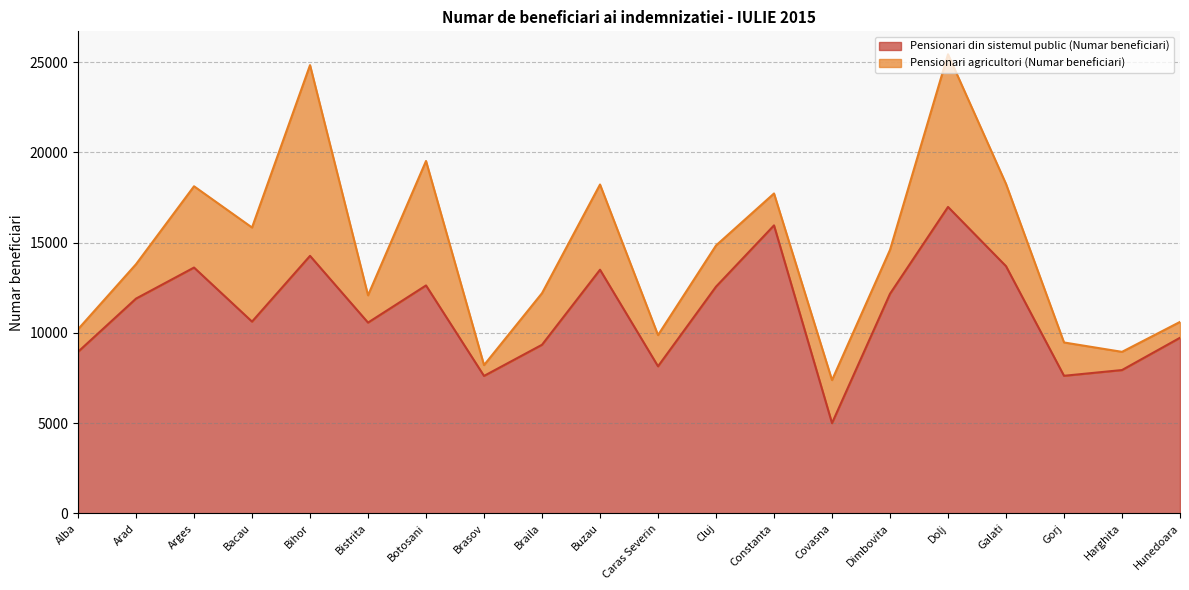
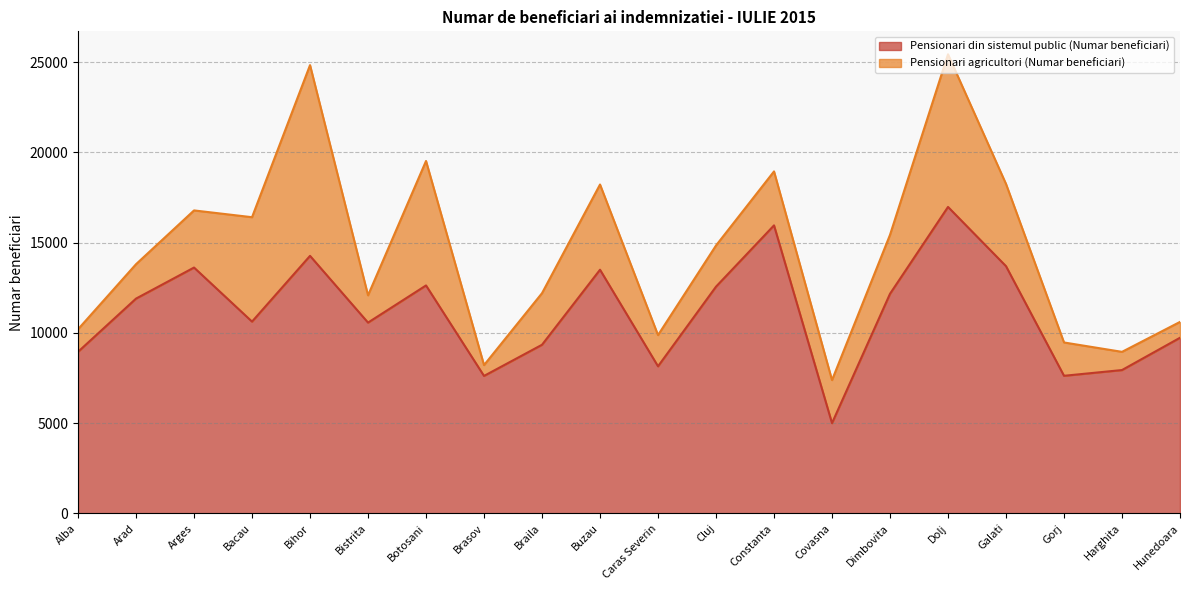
Pensionari agricultori (Numar beneficiari), Arges: 4500 -> 3200
Pensionari agricultori (Numar beneficiari), Bacau: 5200 -> 5800
Pensionari agricultori (Numar beneficiari), Constanta: 1800 -> 3000
Pensionari agricultori (Numar beneficiari), Dimbovita: 2400 -> 3300
